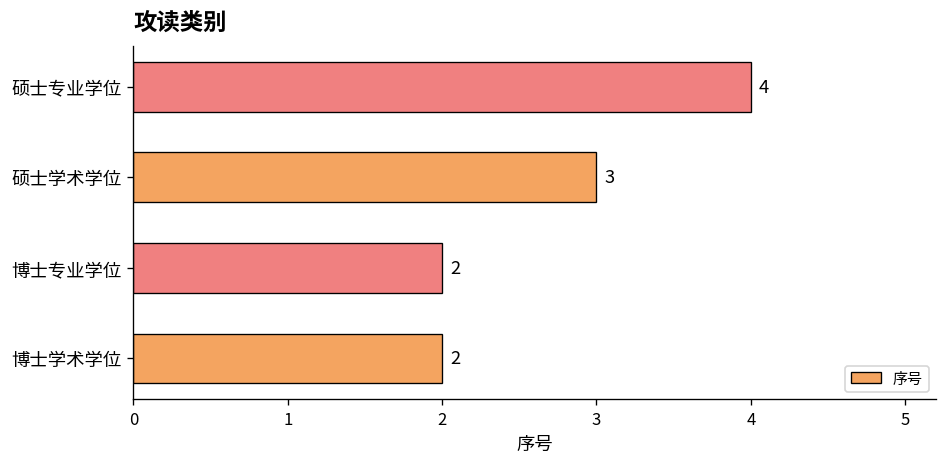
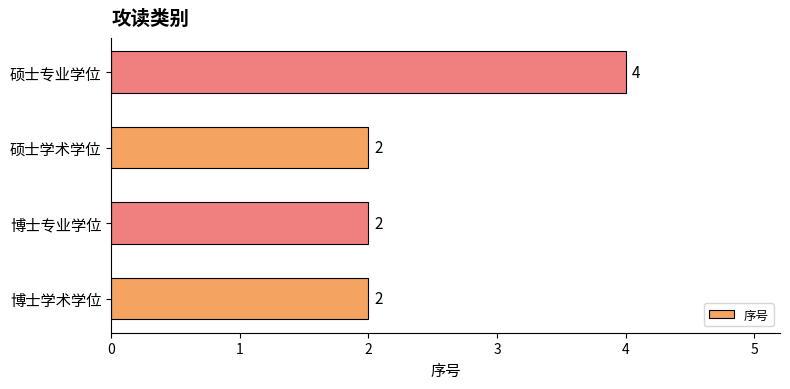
硕士学术学位: 3 -> 2
